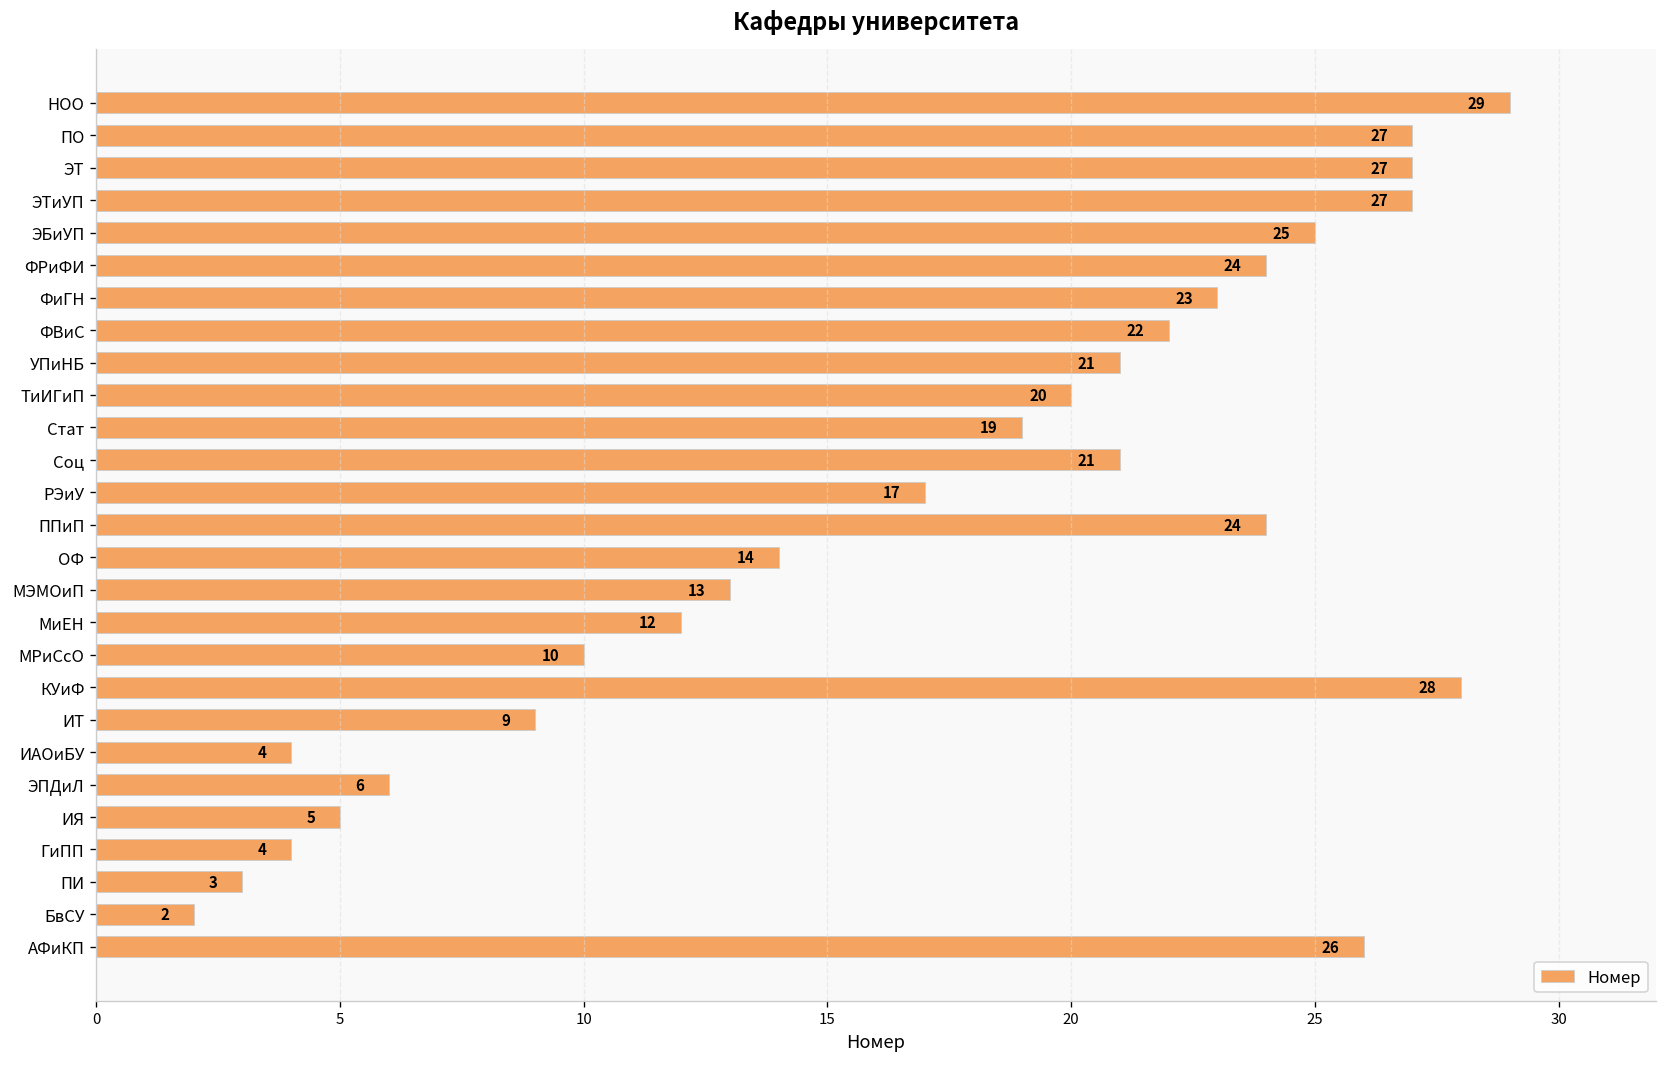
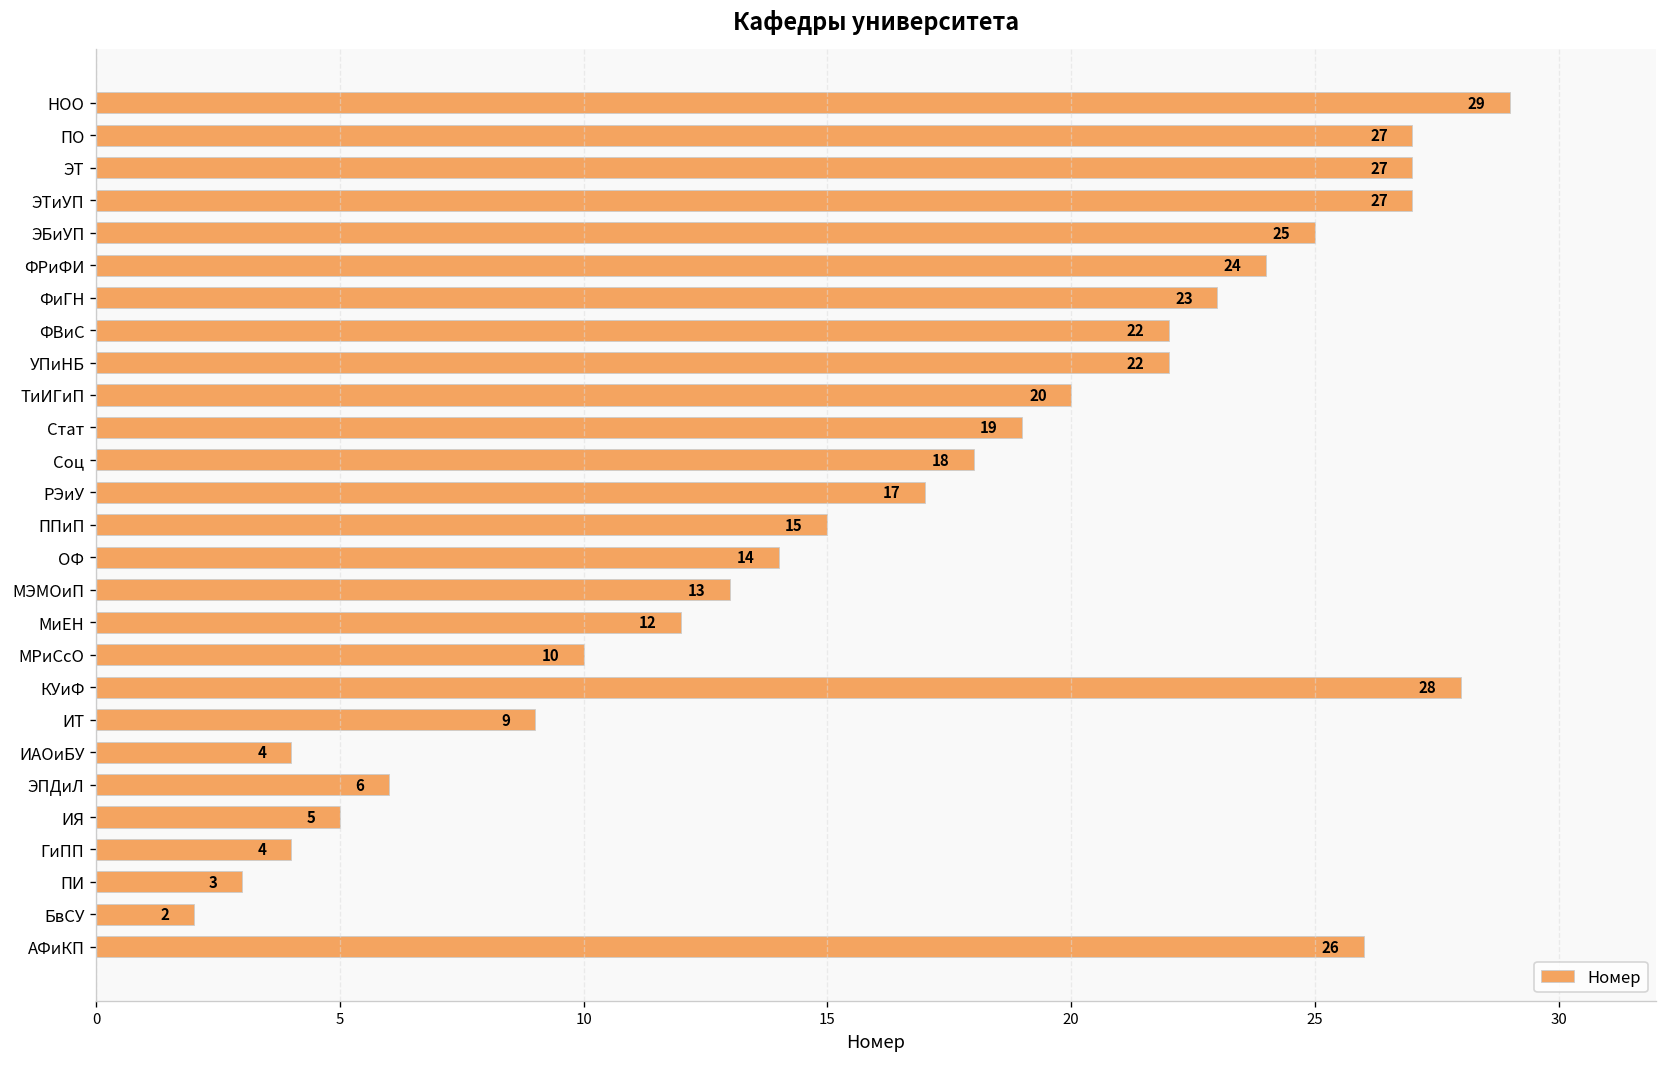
УПиНБ: 21 -> 22
Соц: 21 -> 18
ППиП: 24 -> 15
